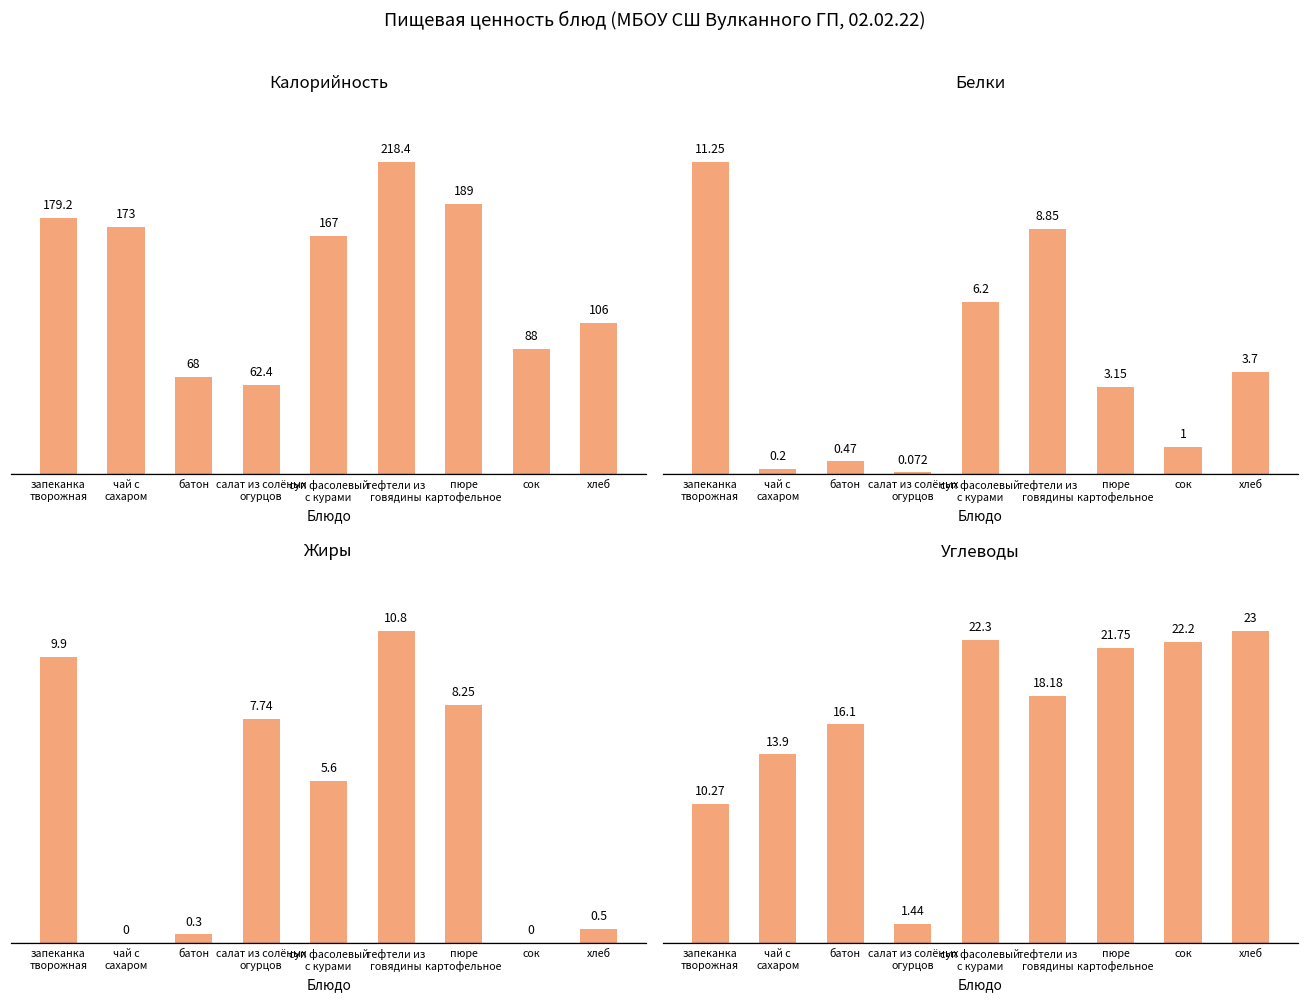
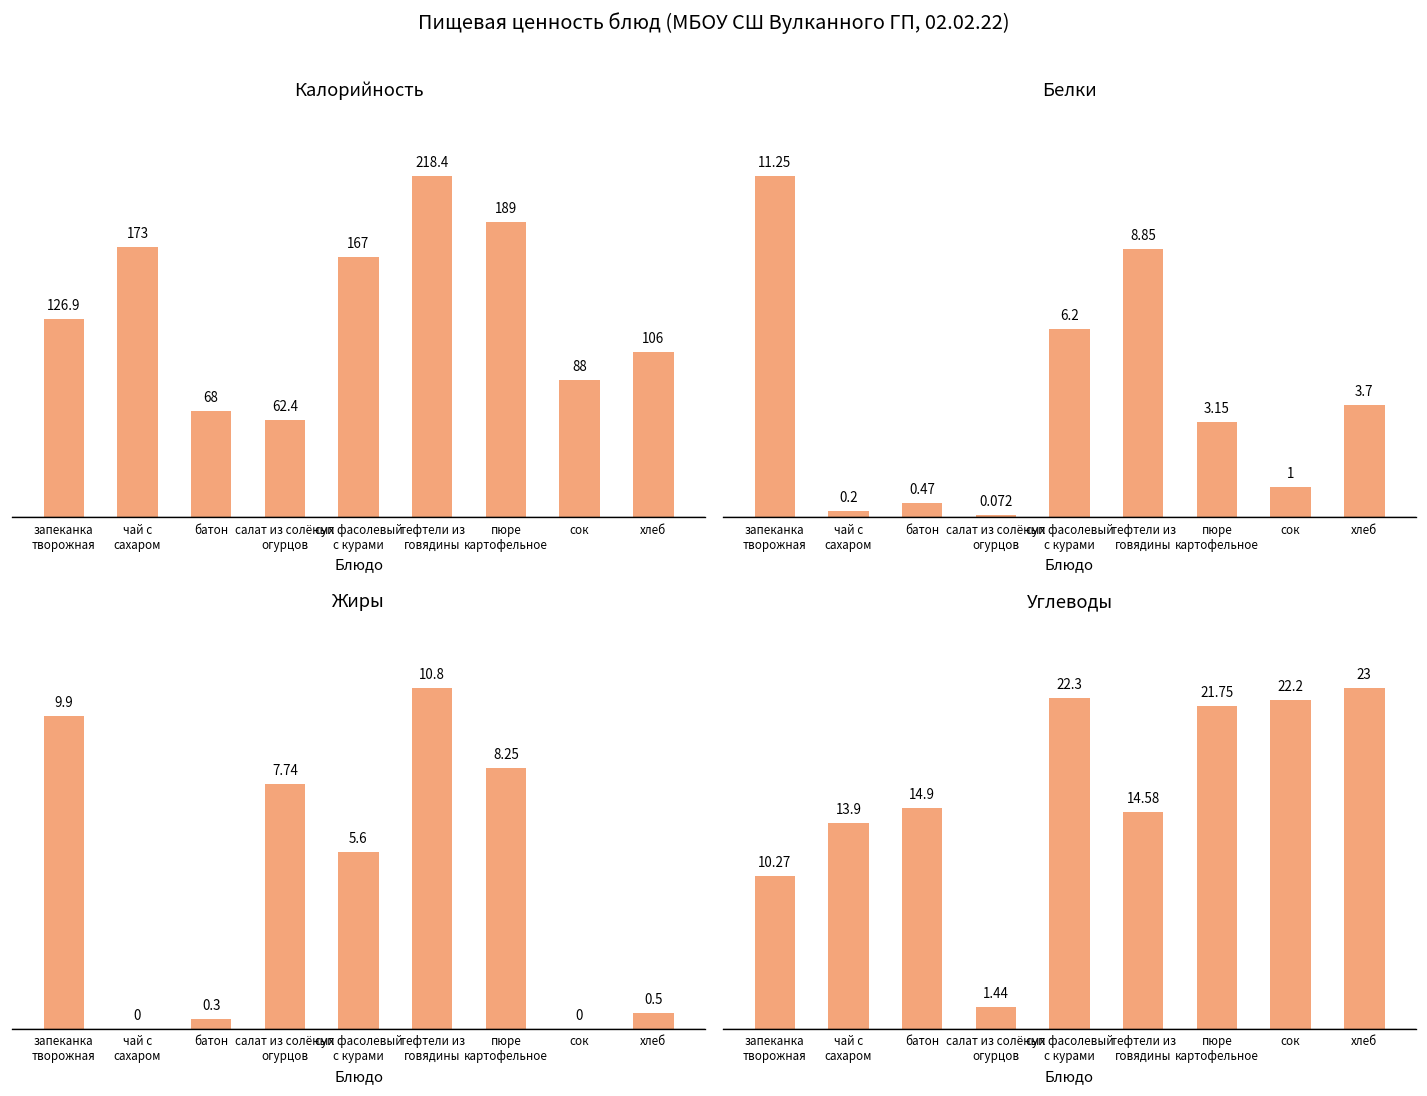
Калорийность, запеканка творожная: 179.2 -> 126.9
Углеводы, батон: 16.1 -> 14.9
Углеводы, тефтели из говядины: 18.18 -> 14.58
